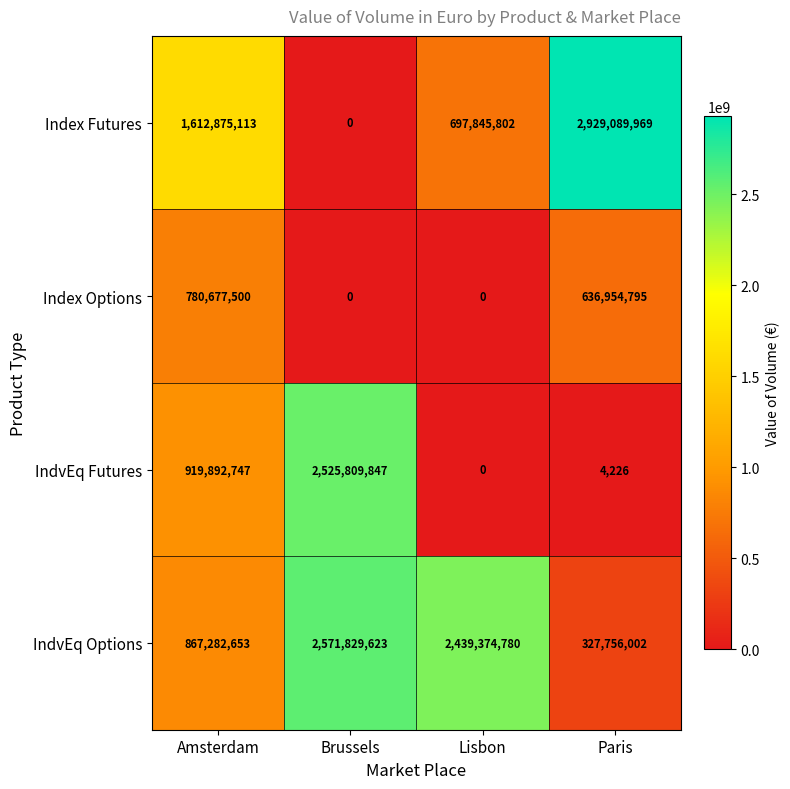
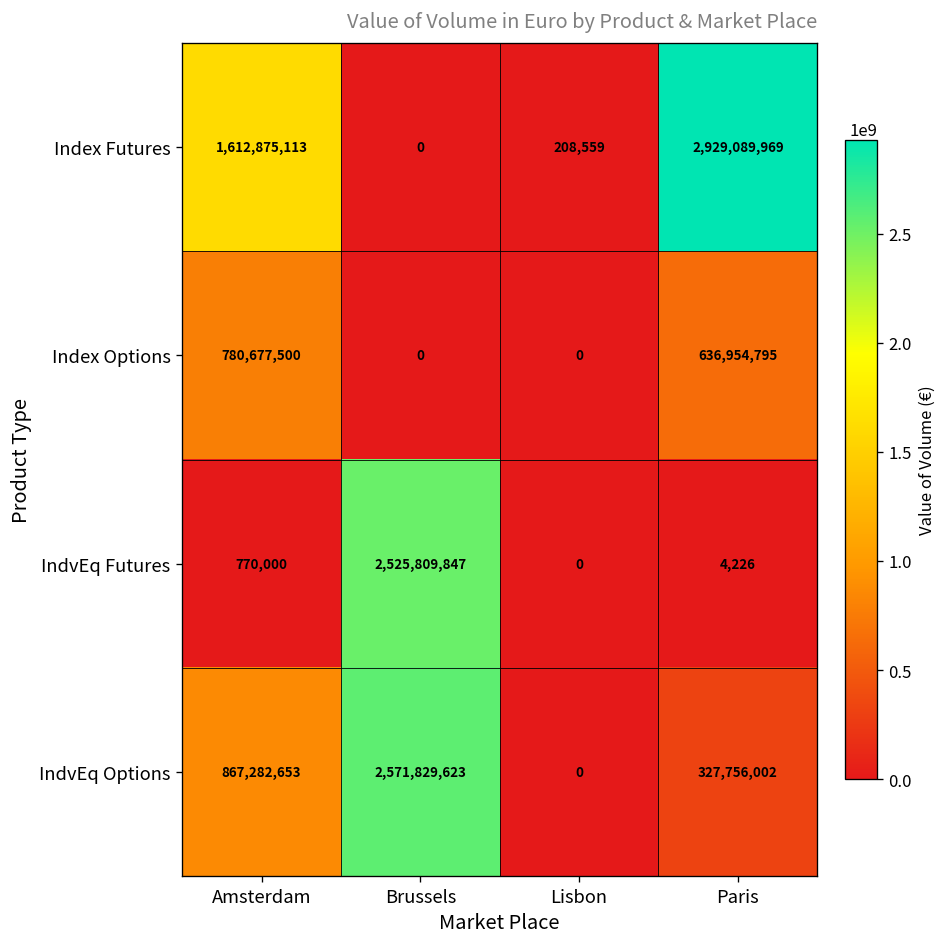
Index Futures, Lisbon: 697,845,802 -> 208,559
IndvEq Futures, Amsterdam: 919,892,747 -> 770,000
IndvEq Options, Lisbon: 2,439,374,780 -> 0
